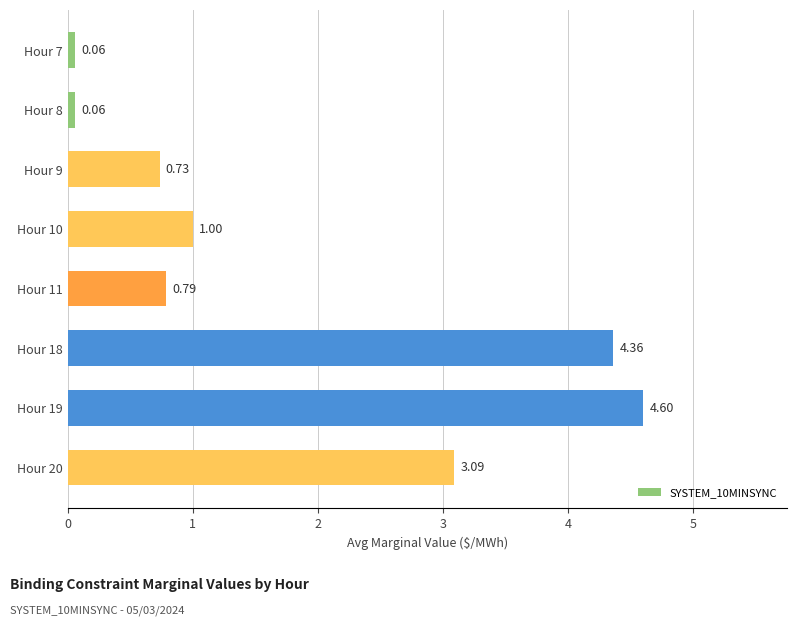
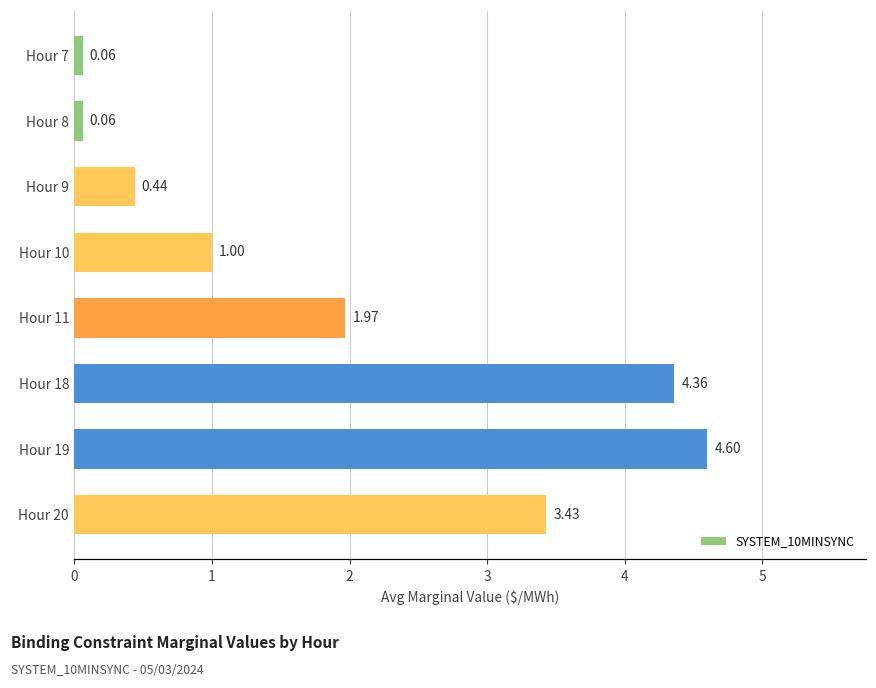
Hour 9: 0.73 -> 0.44
Hour 11: 0.79 -> 1.97
Hour 20: 3.09 -> 3.43
